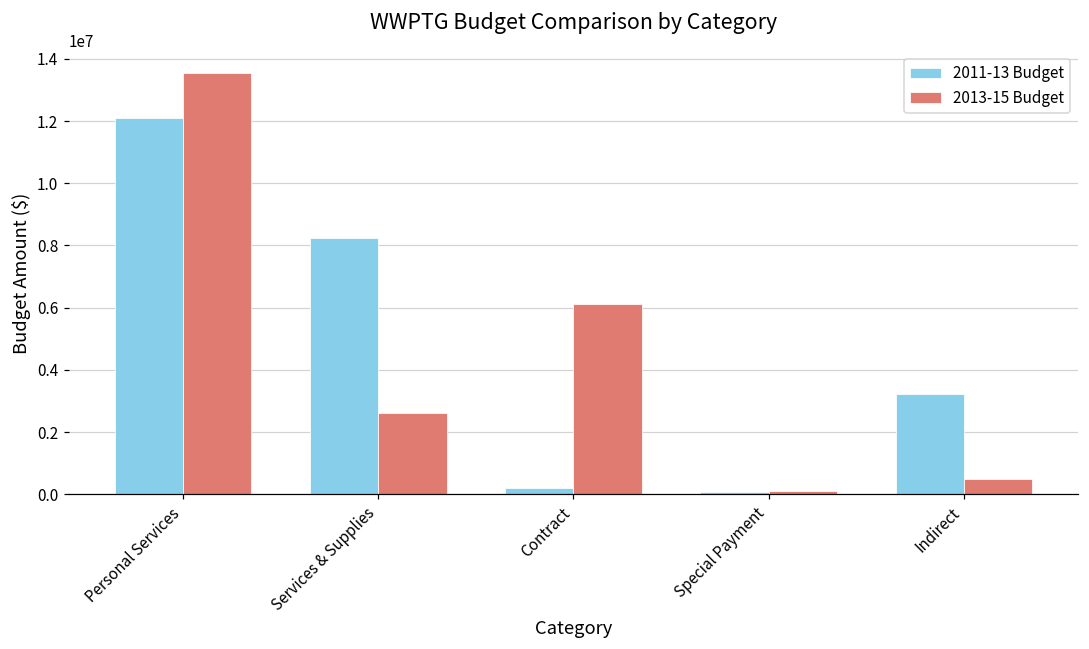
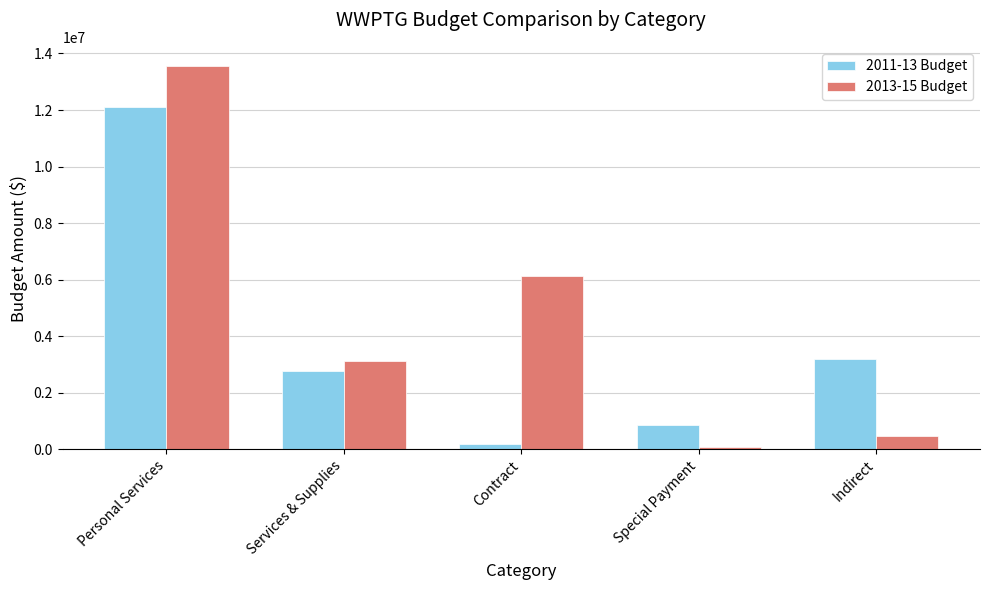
2011-13 Budget, Services & Supplies: 8200000 -> 2800000
2013-15 Budget, Services & Supplies: 2600000 -> 3100000
2011-13 Budget, Special Payment: 100000 -> 900000
